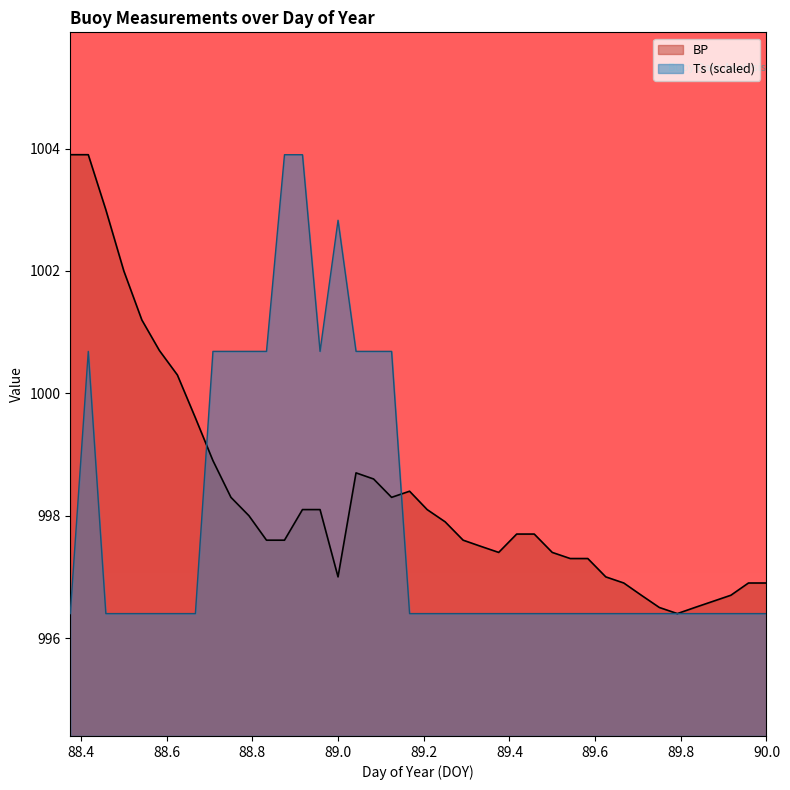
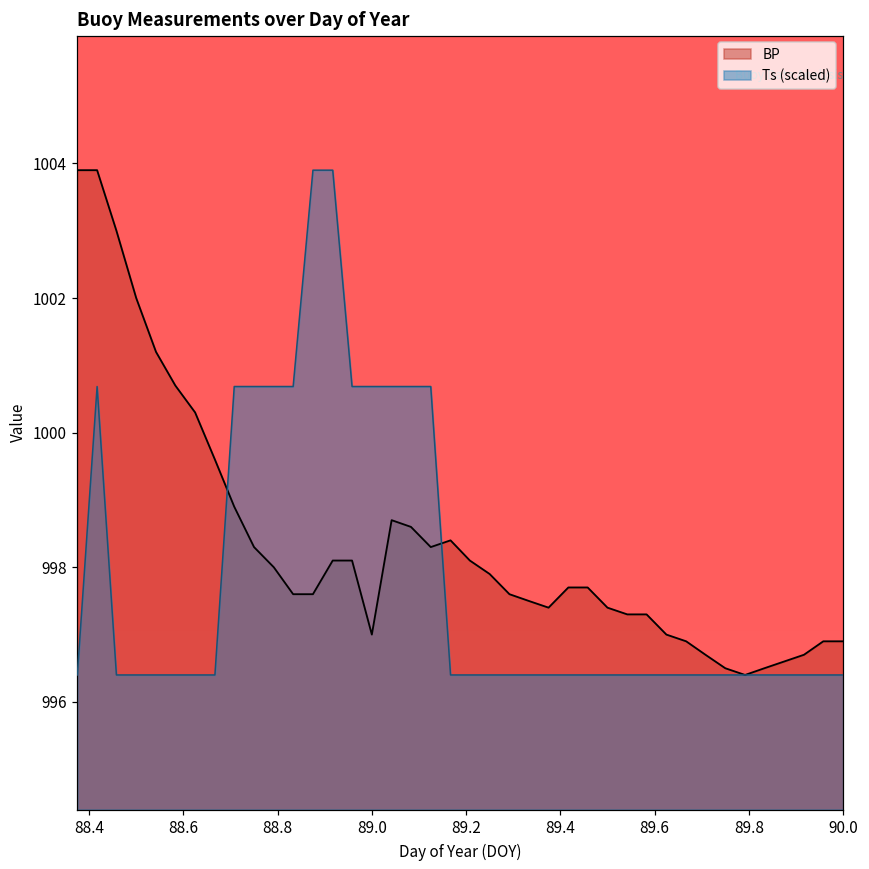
Ts (scaled), 89.0: 1002.8 -> 1000.7
